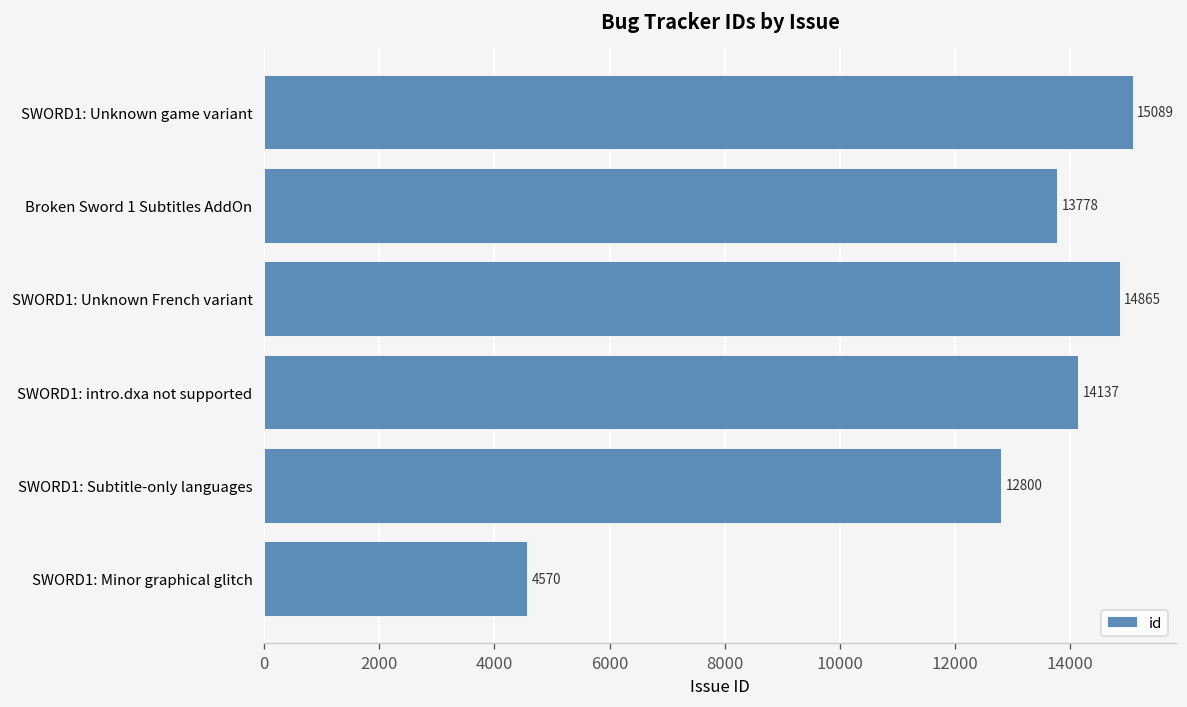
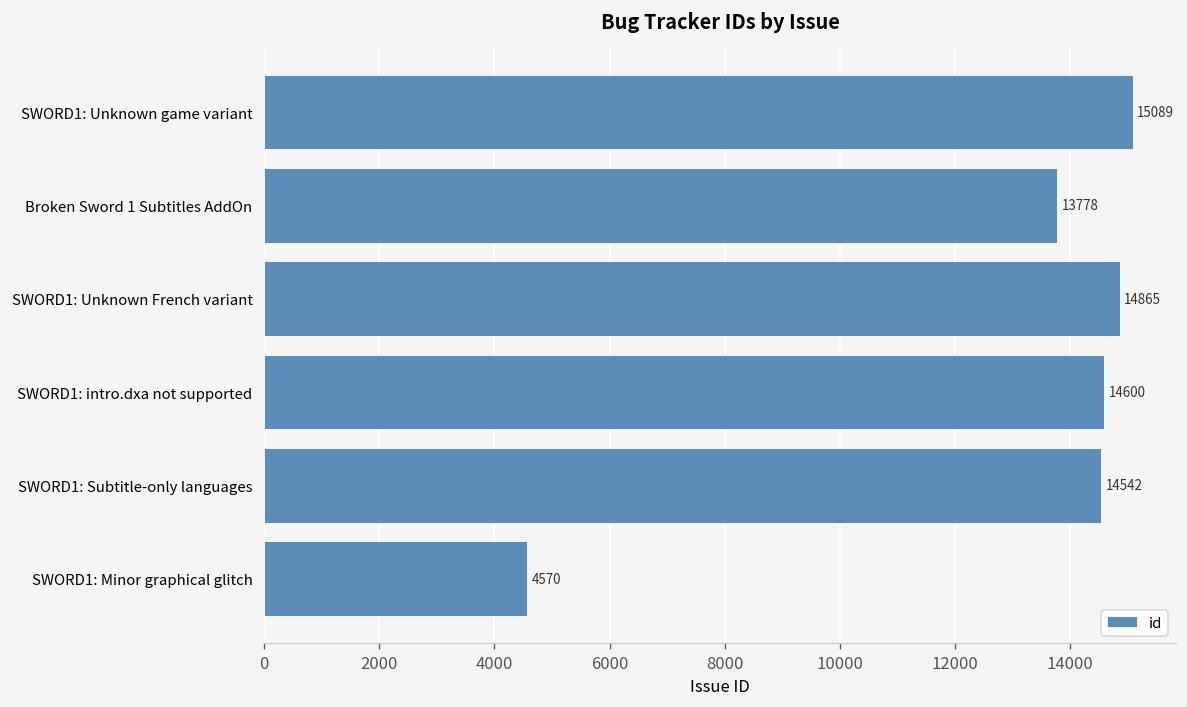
SWORD1: intro.dxa not supported: 14137 -> 14600
SWORD1: Subtitle-only languages: 12800 -> 14542
